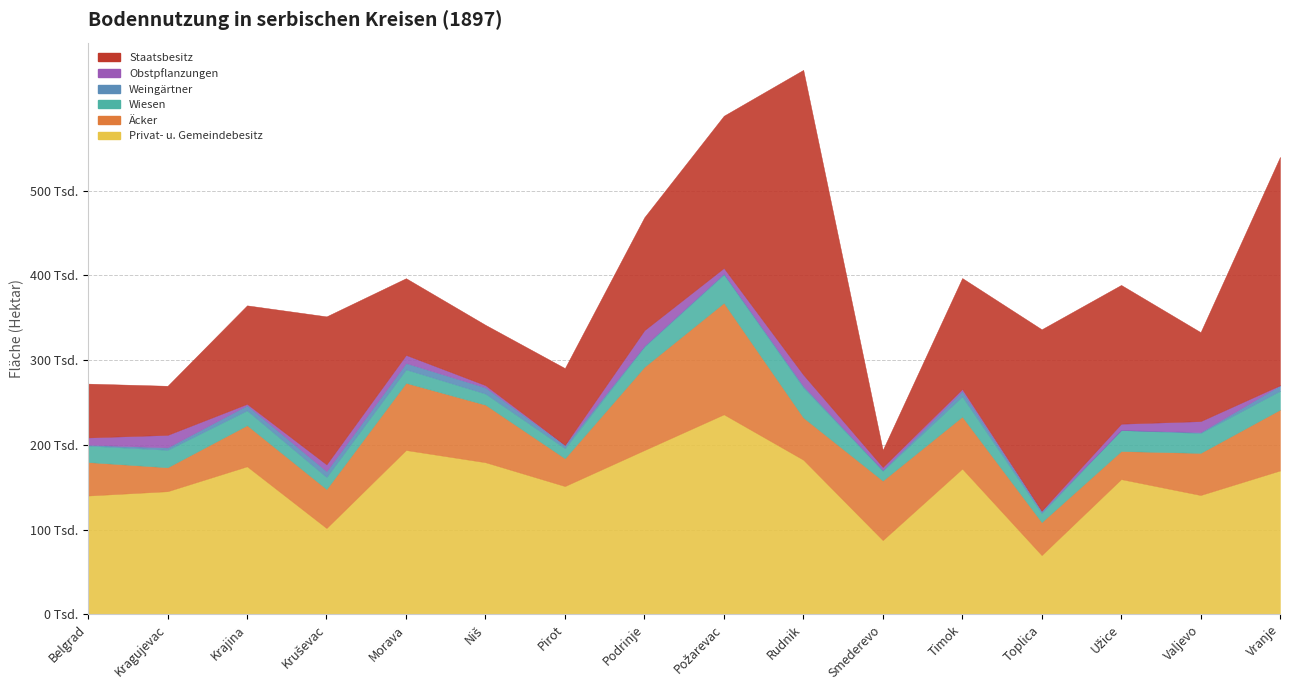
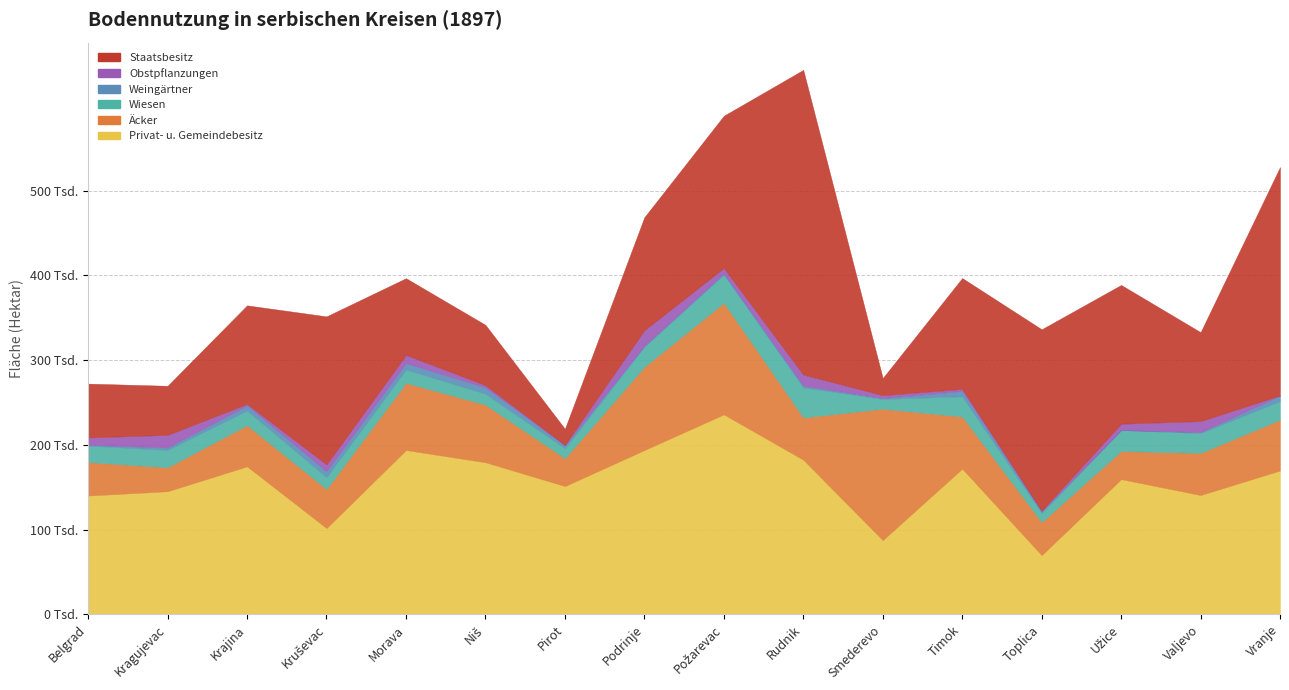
Staatsbesitz, Pirot: 90 Tsd. -> 20 Tsd.
Äcker, Smederevo: 70 Tsd. -> 160 Tsd.
Äcker, Vranje: 70 Tsd. -> 60 Tsd.
